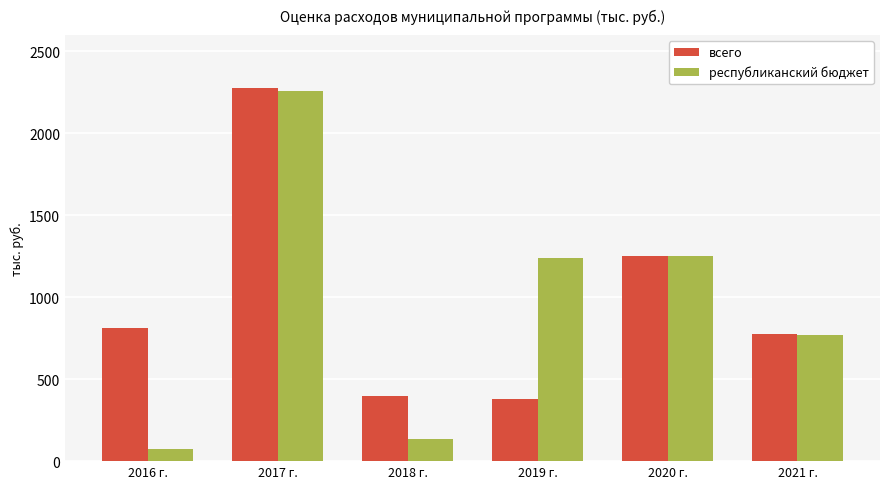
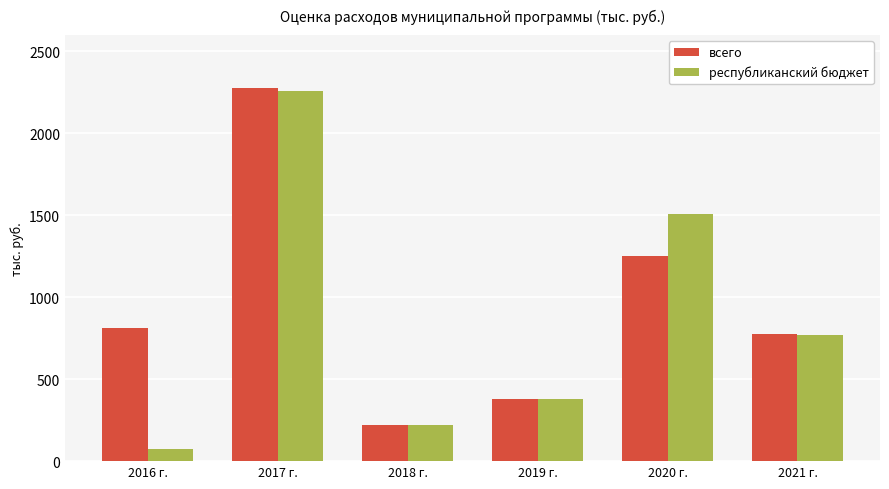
всего, 2018 г.: 400 -> 220
республиканский бюджет, 2018 г.: 130 -> 220
республиканский бюджет, 2019 г.: 1240 -> 380
республиканский бюджет, 2020 г.: 1250 -> 1510
